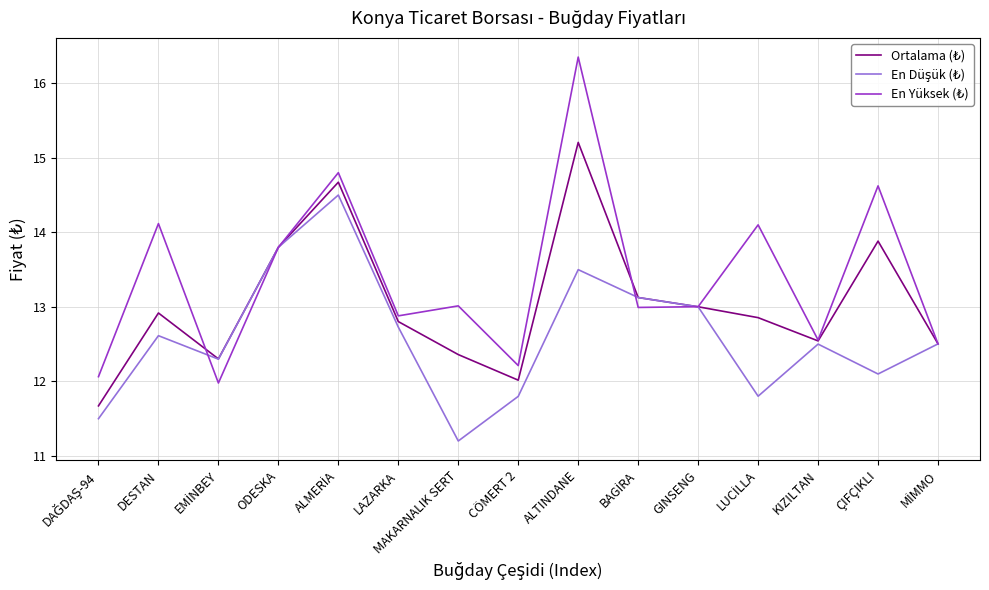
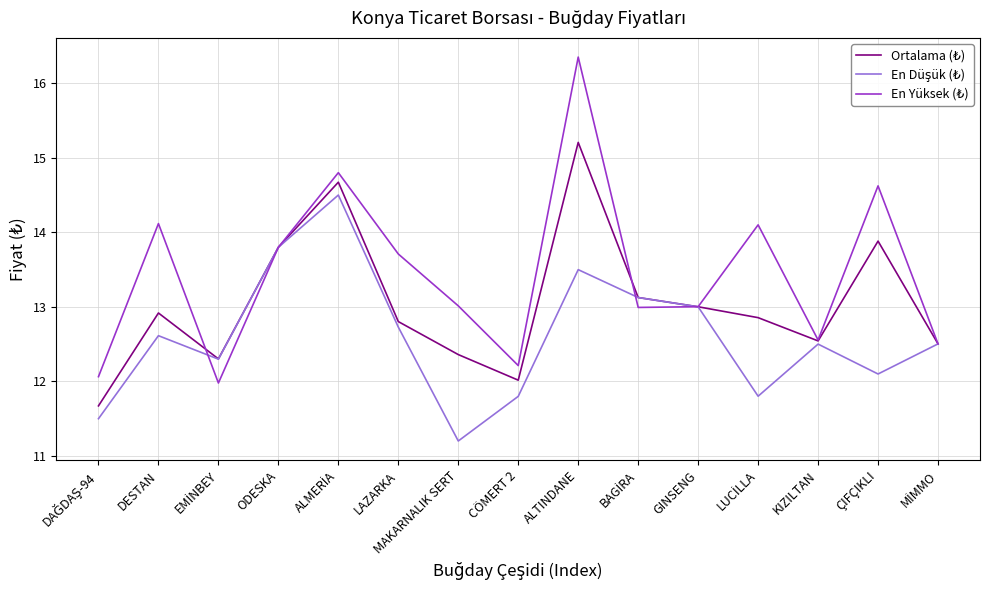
En Yüksek (₺), LAZARKA: 12.9 -> 13.7
